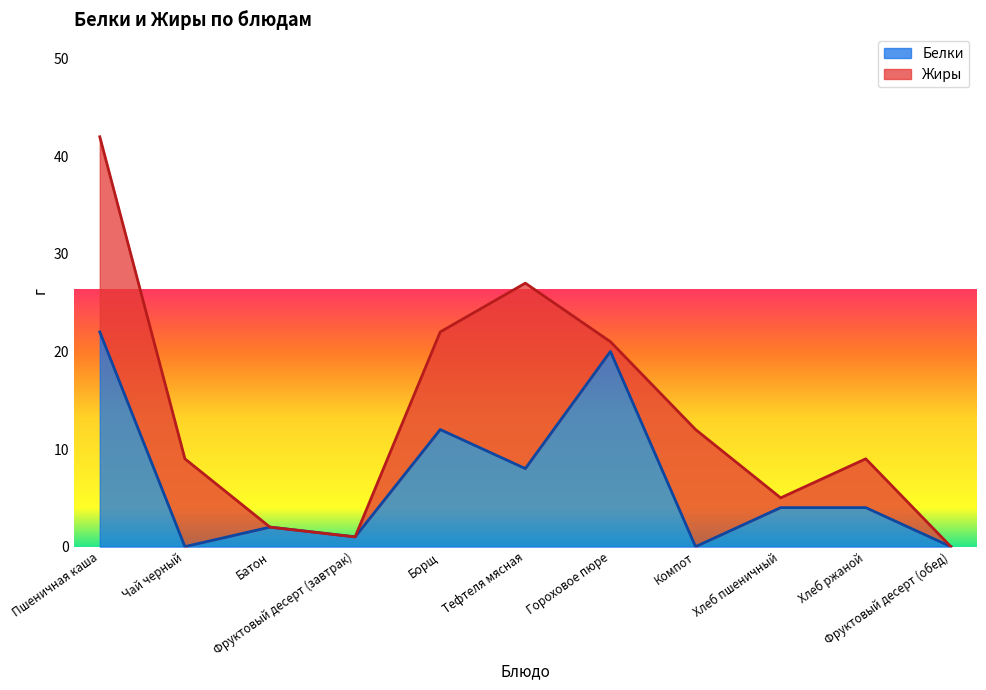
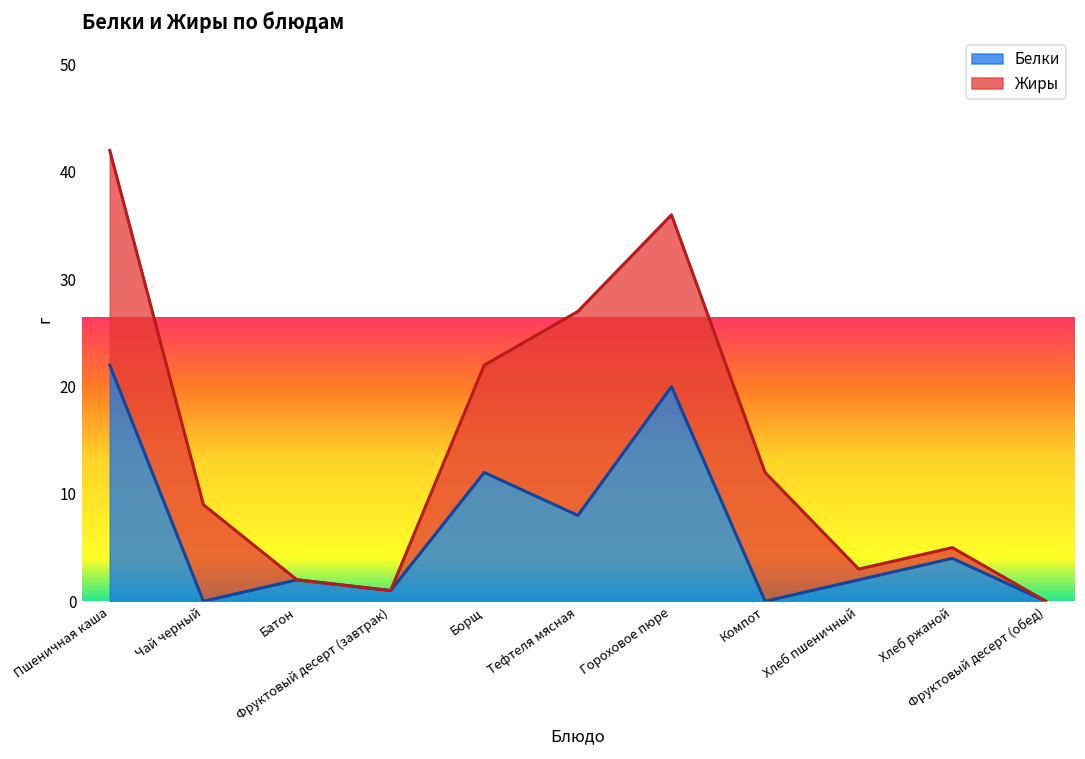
Жиры, Гороховое пюре: 1 -> 16
Белки, Хлеб пшеничный: 4 -> 2
Жиры, Хлеб ржаной: 5 -> 1
